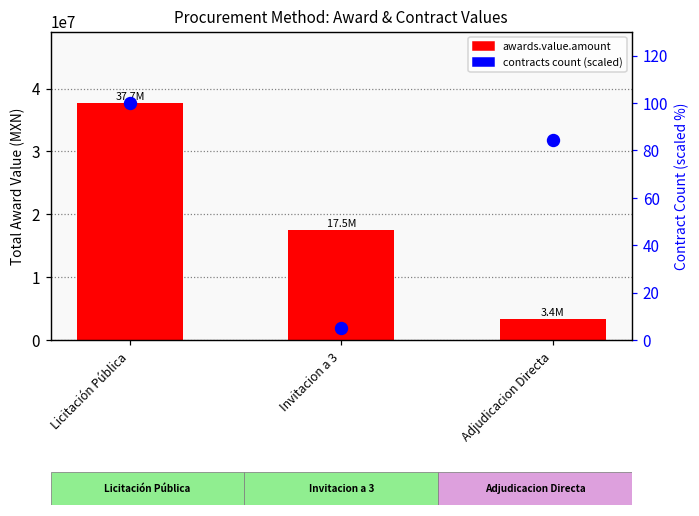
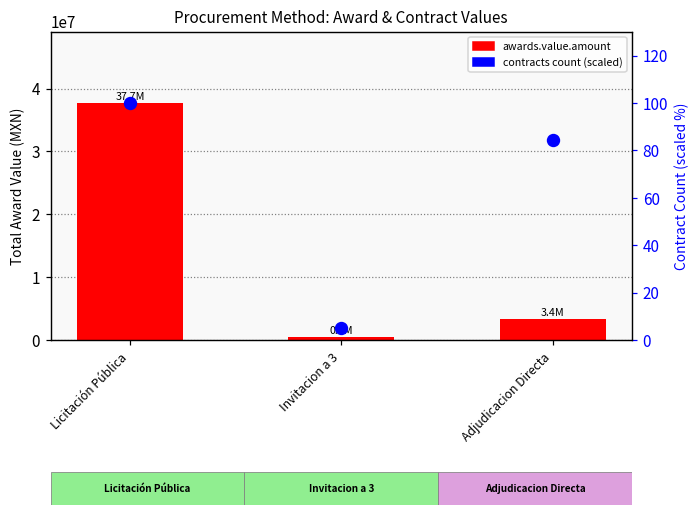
awards.value.amount, Invitacion a 3: 17.5M -> 0.4M
